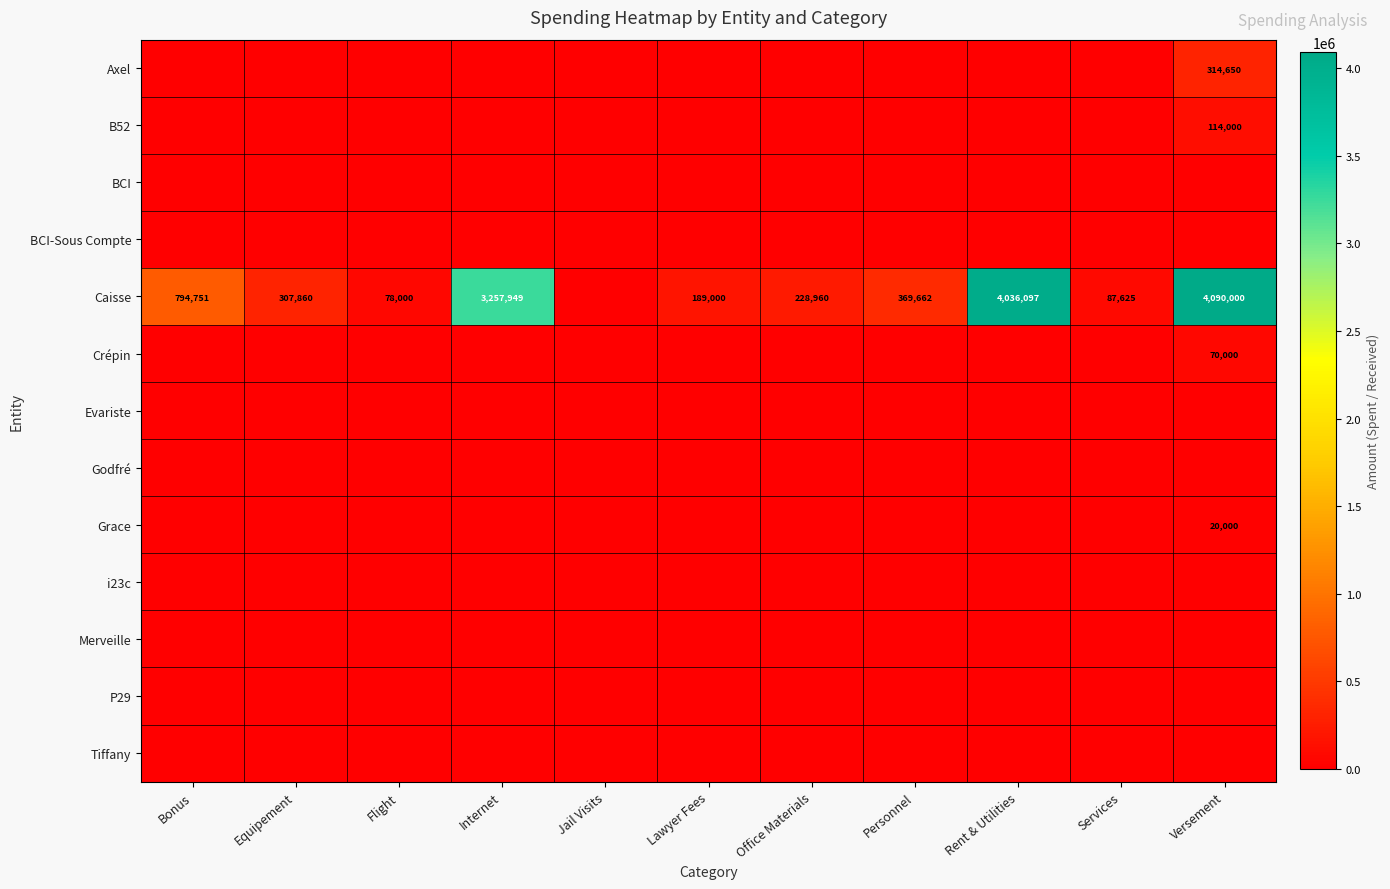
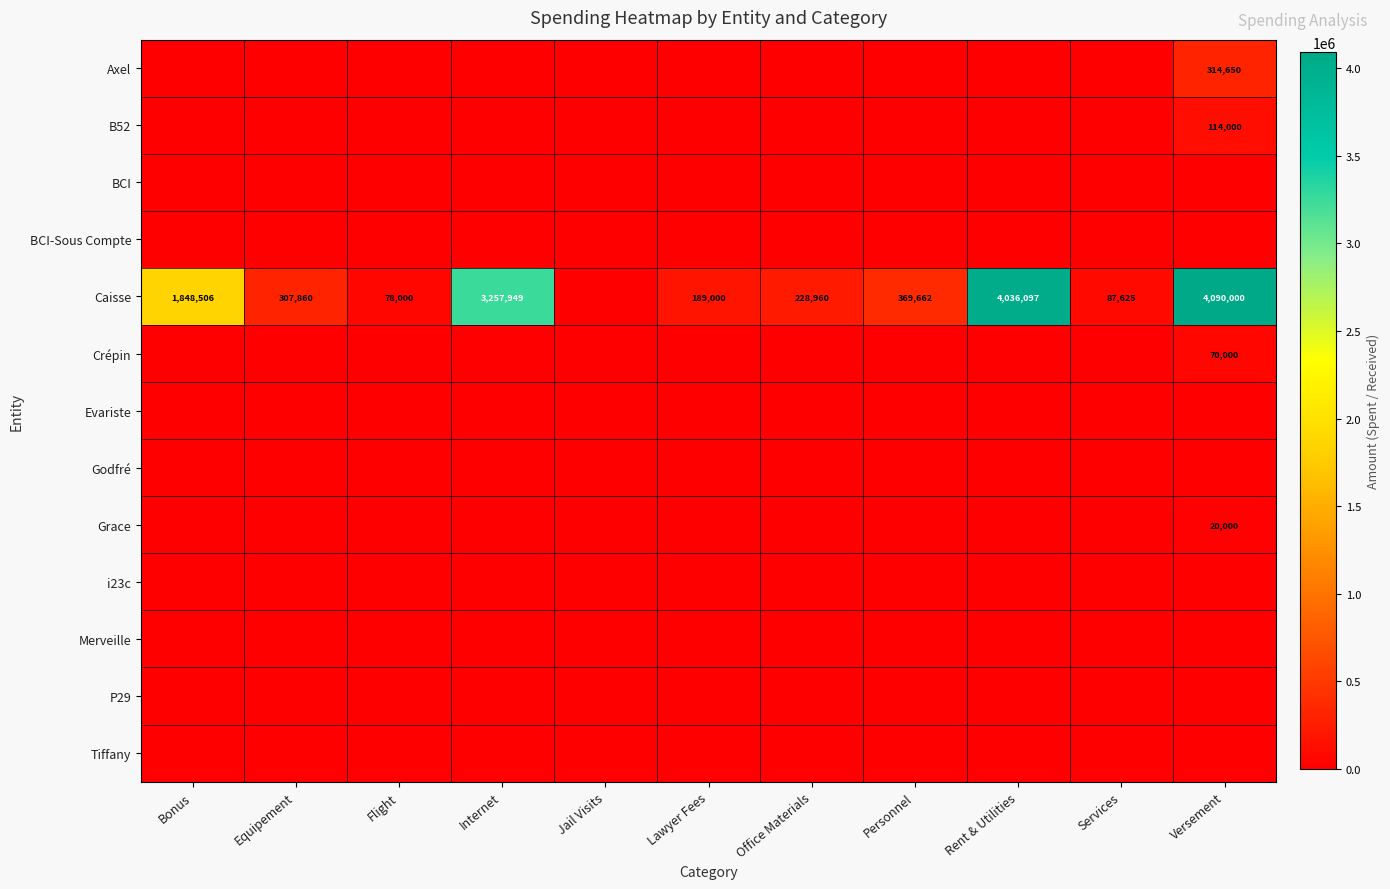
Caisse, Bonus: 794,751 -> 1,848,506
